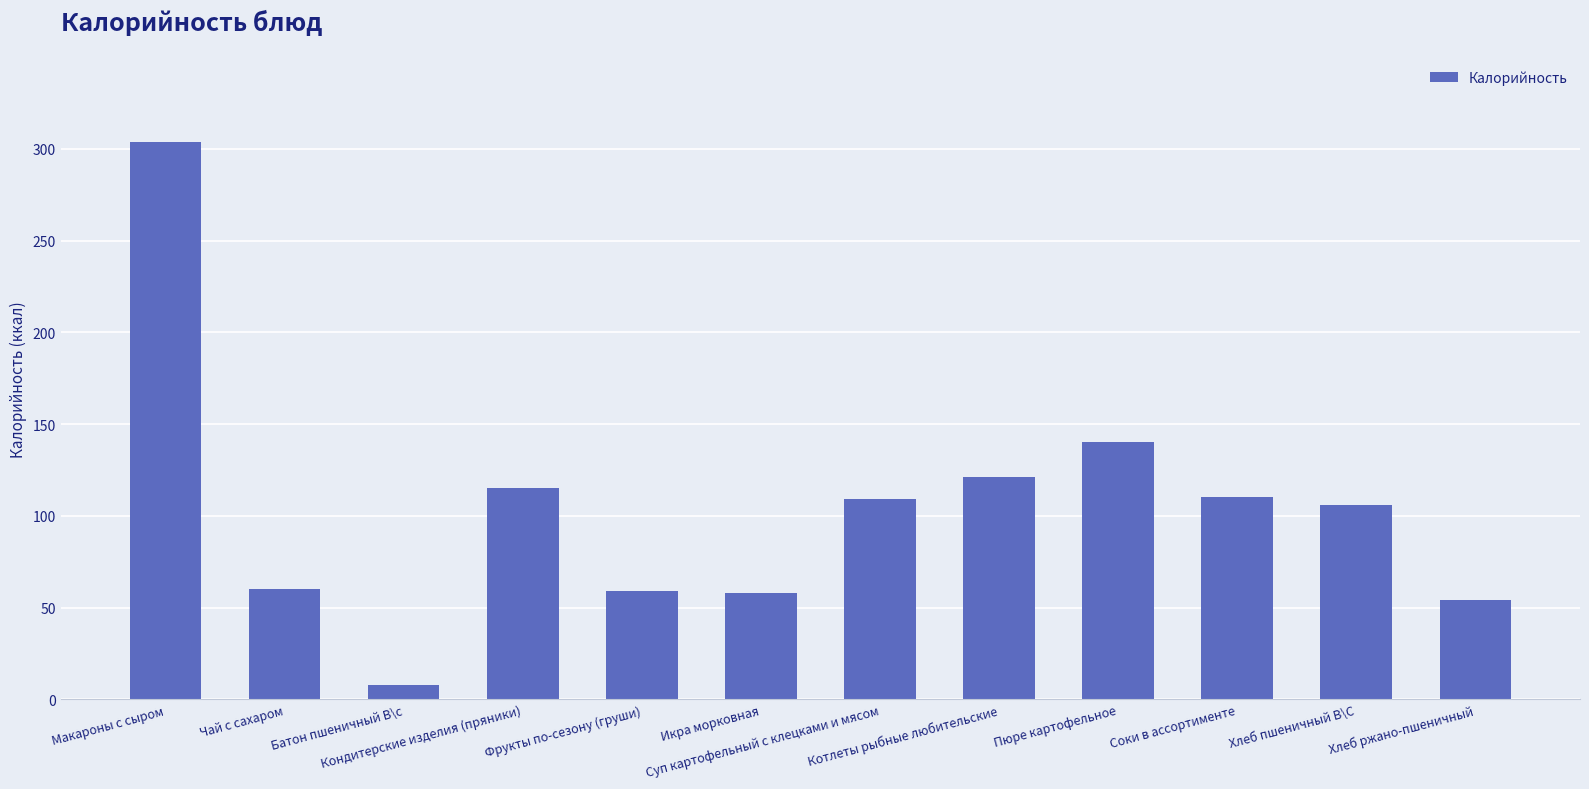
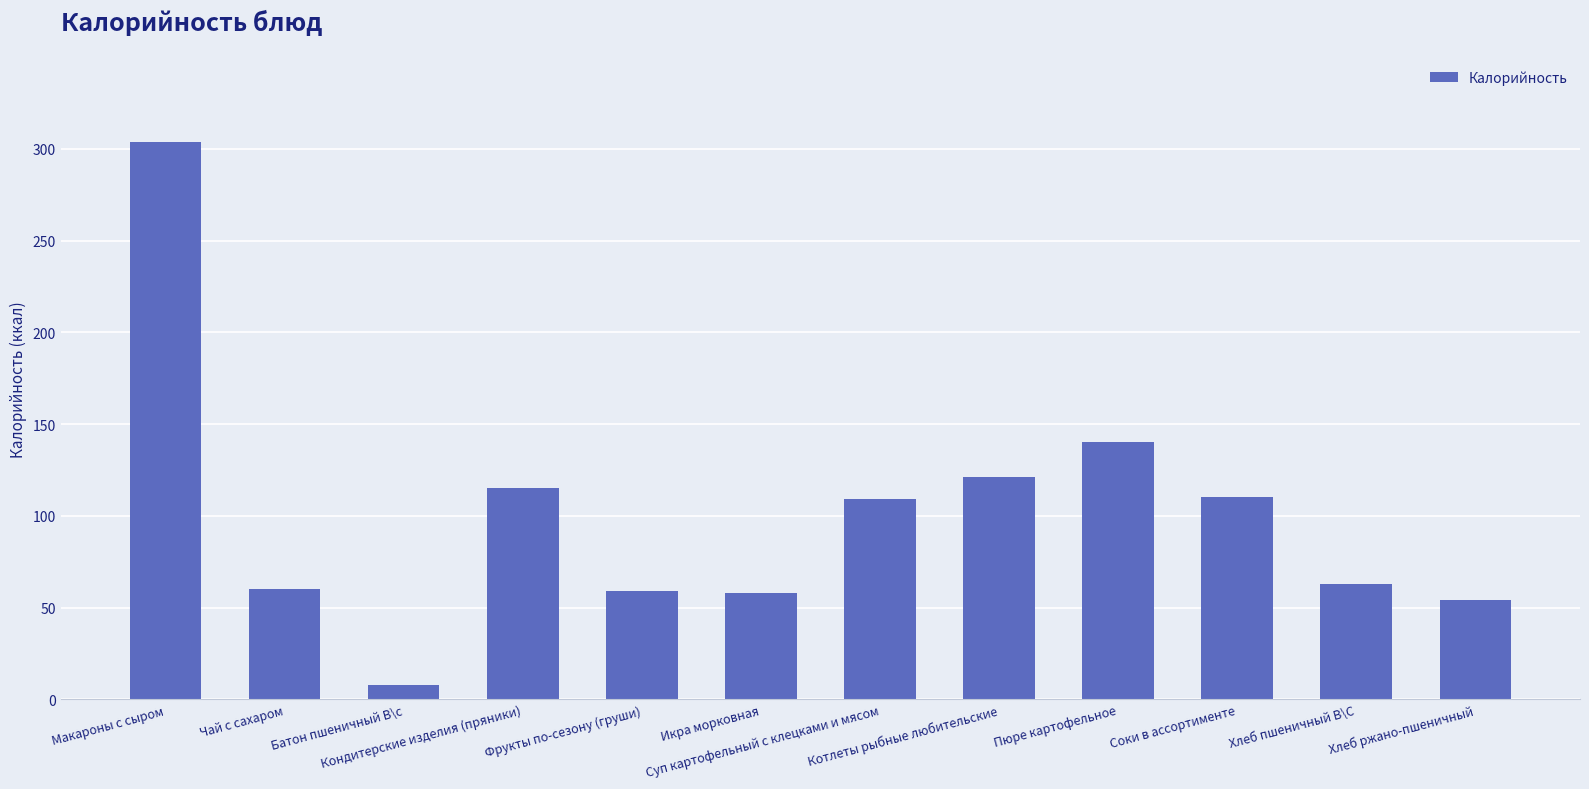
Хлеб пшеничный В\С: 106 -> 63
